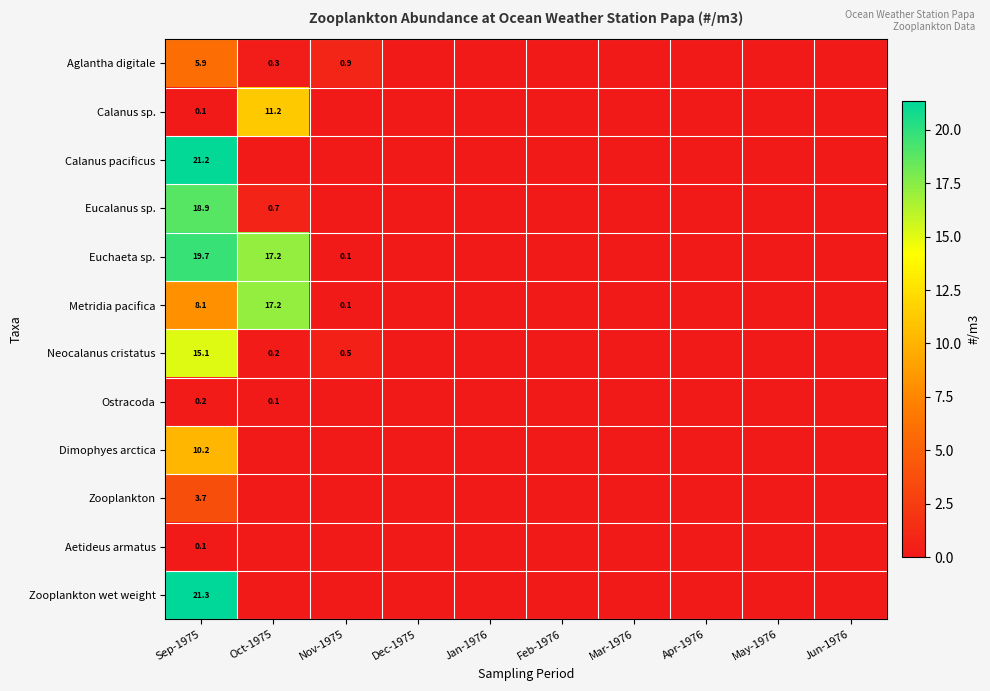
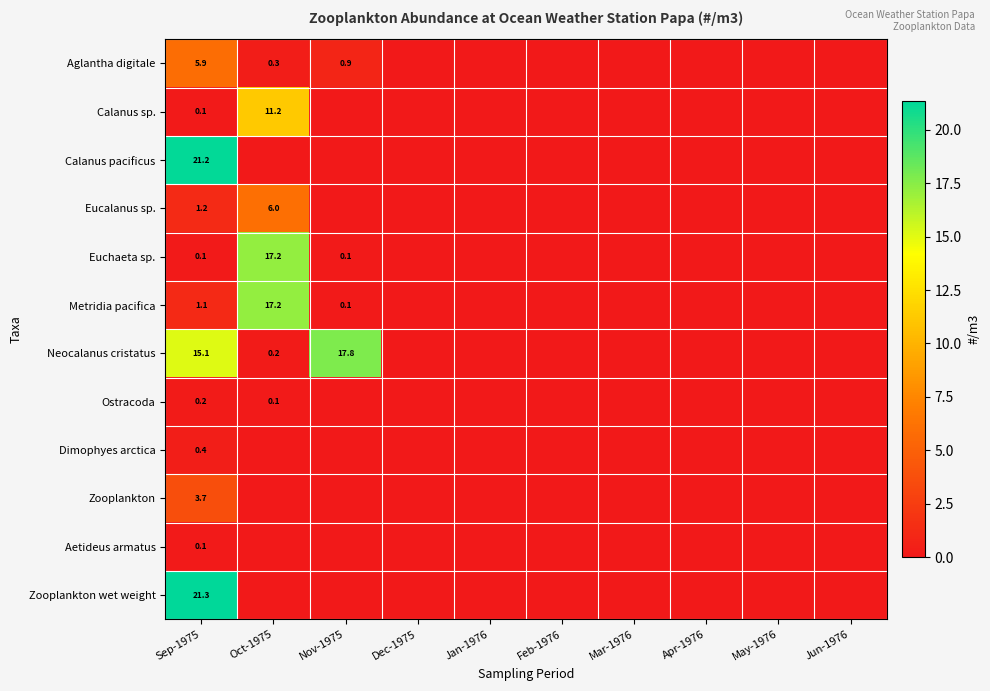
Eucalanus sp., Sep-1975: 18.9 -> 1.2
Eucalanus sp., Oct-1975: 0.7 -> 6.0
Euchaeta sp., Sep-1975: 19.7 -> 0.1
Metridia pacifica, Sep-1975: 8.1 -> 1.1
Neocalanus cristatus, Nov-1975: 0.5 -> 17.8
Dimophyes arctica, Sep-1975: 10.2 -> 0.4
